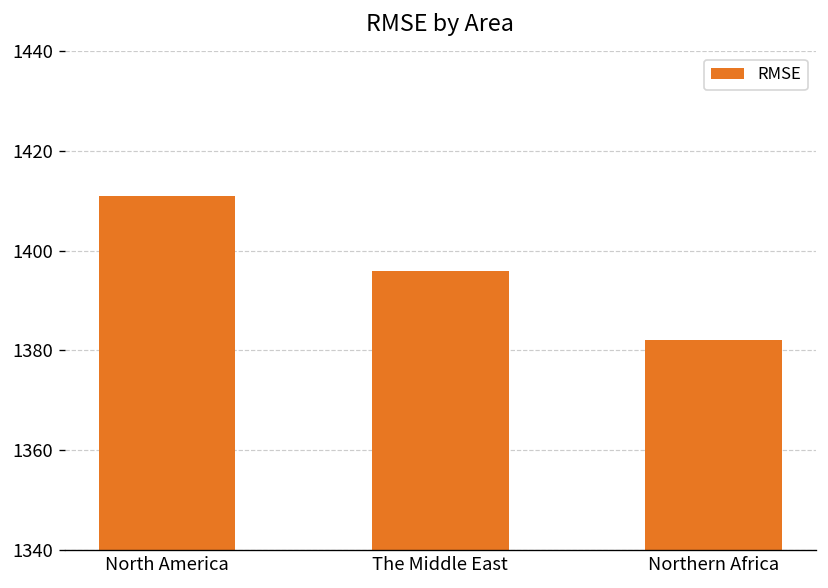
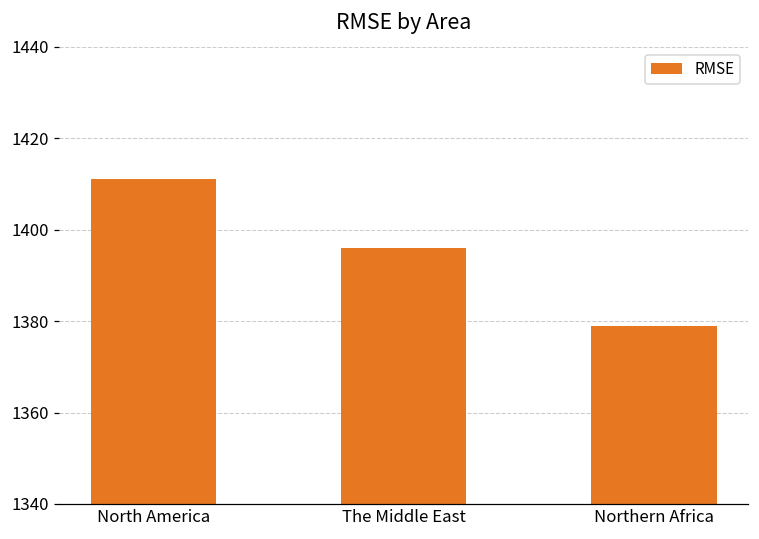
Northern Africa: 1382 -> 1379
